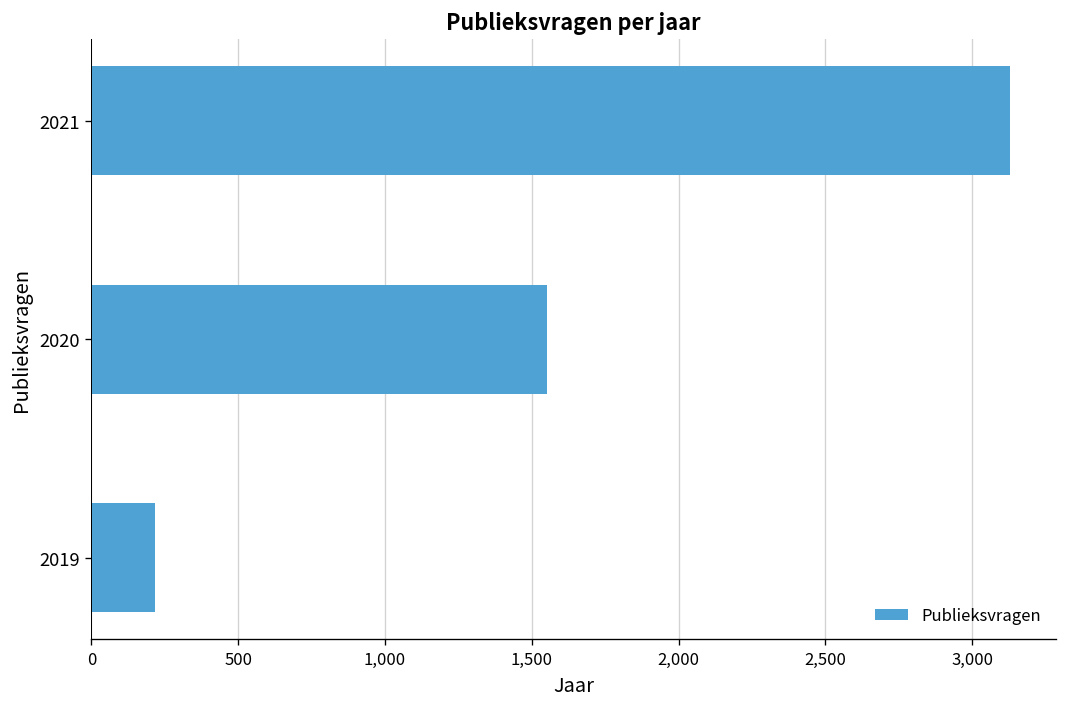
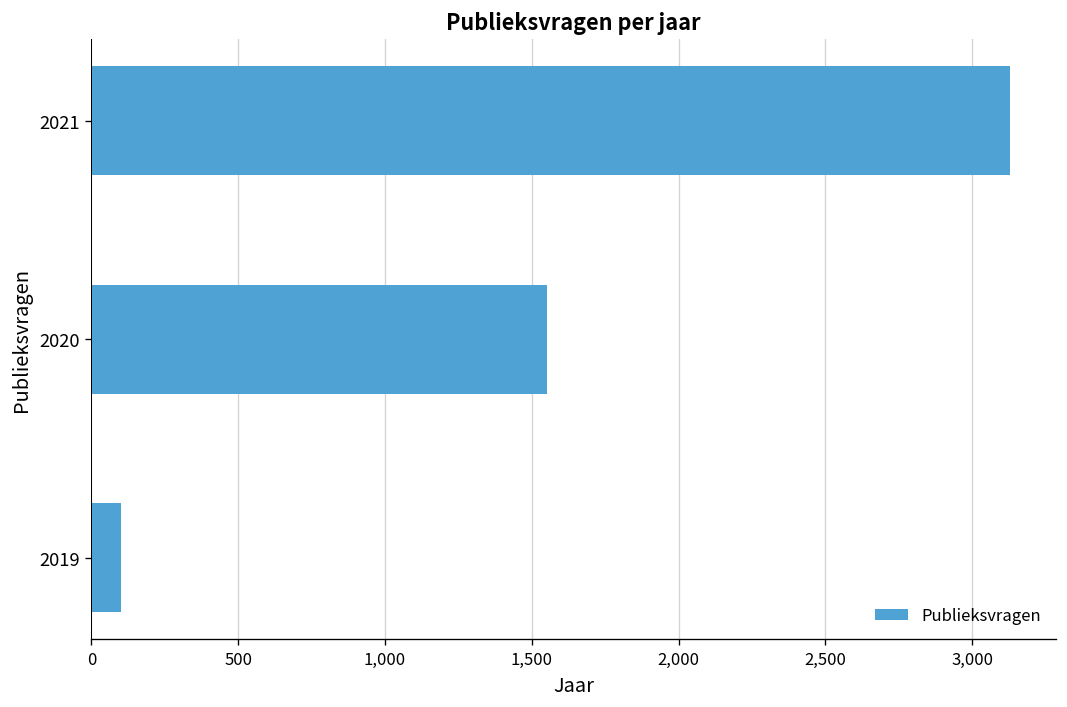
2019: 220 -> 100
